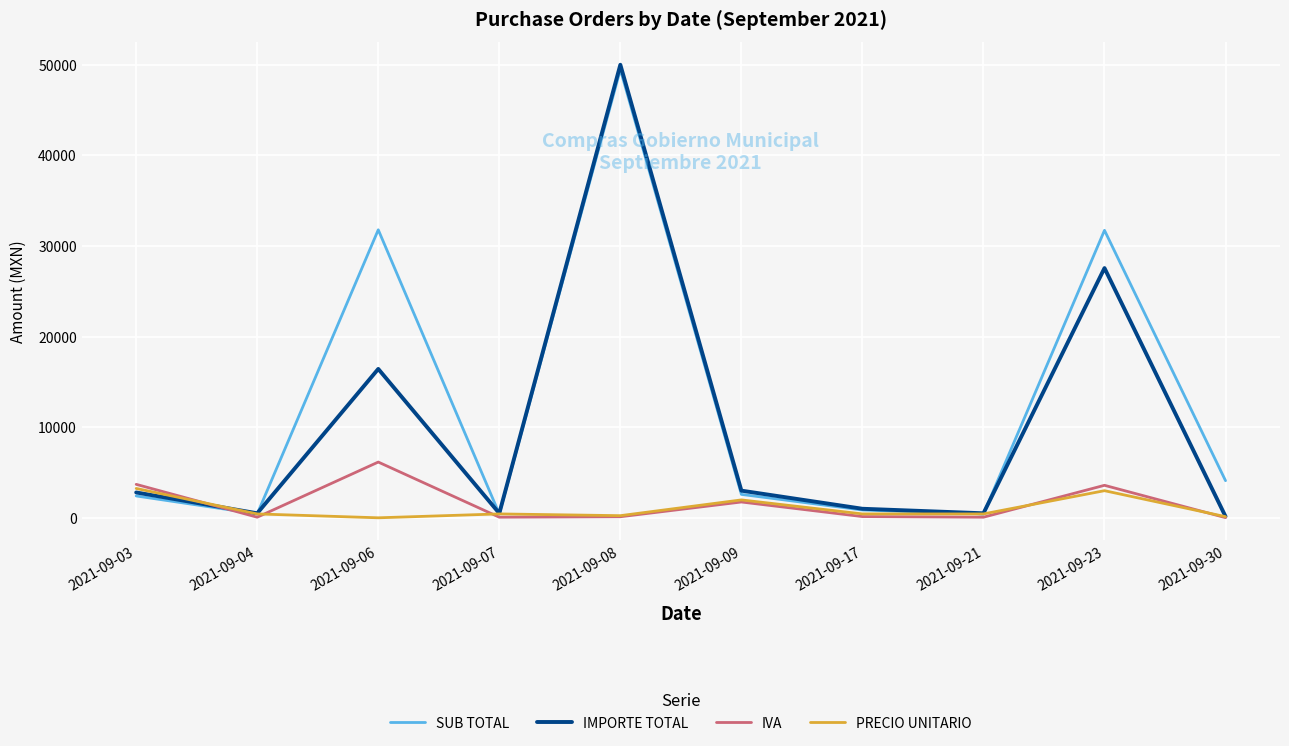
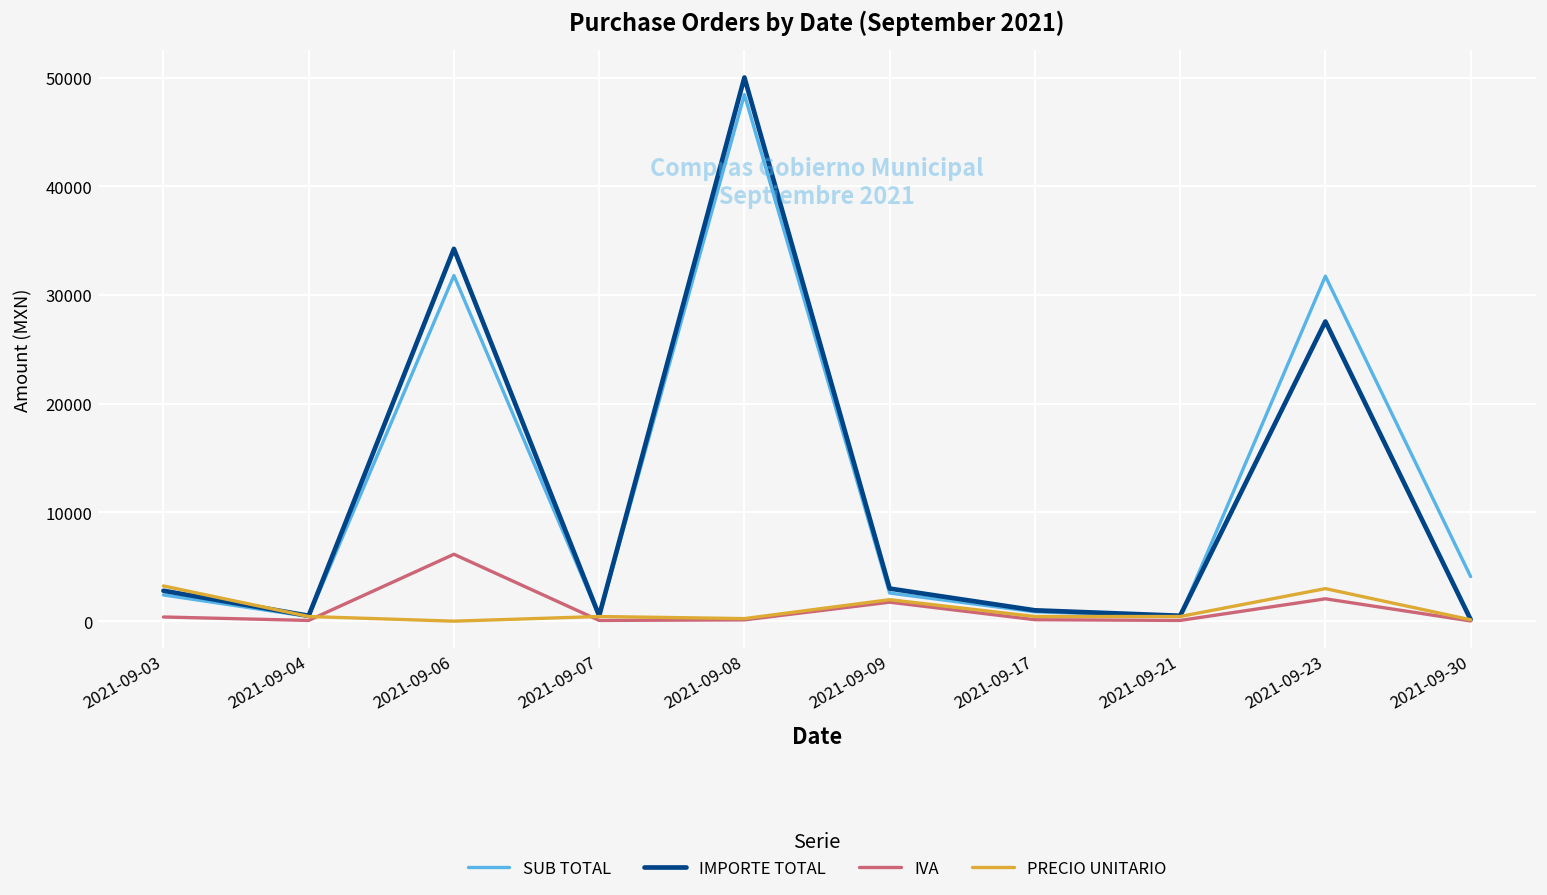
IVA, 2021-09-03: 4000 -> 0
IMPORTE TOTAL, 2021-09-06: 16000 -> 34000
SUB TOTAL, 2021-09-08: 49000 -> 48000
IVA, 2021-09-23: 4000 -> 2000
